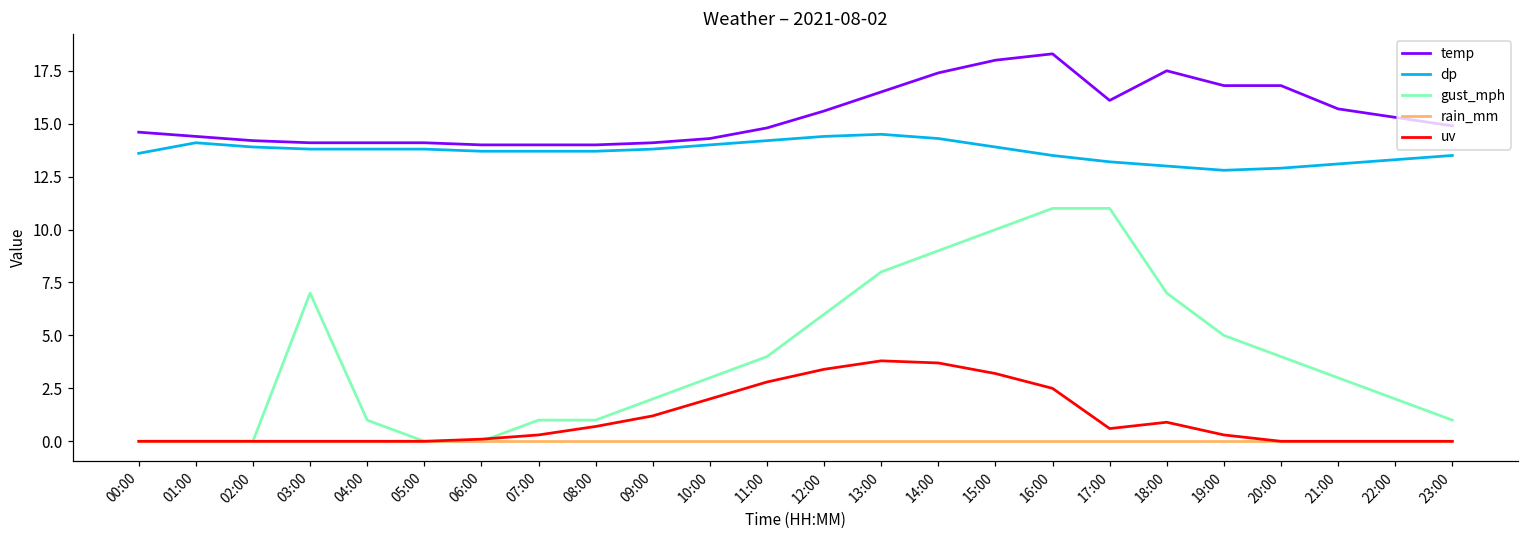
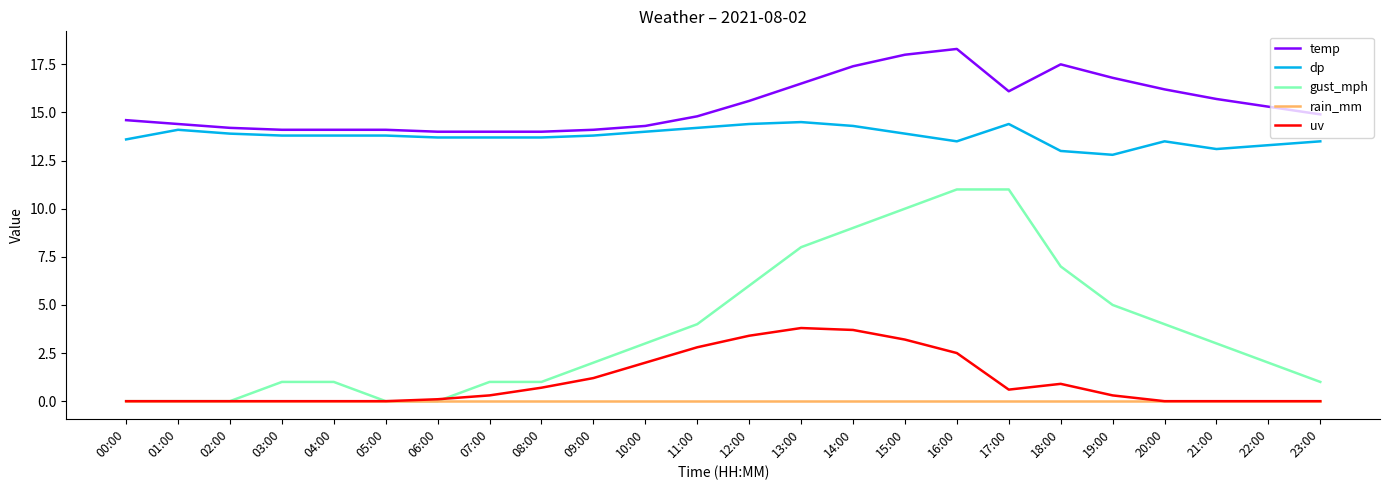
gust_mph, 03:00: 7 -> 1
dp, 17:00: 13.2 -> 14.4
temp, 20:00: 16.8 -> 16.2
dp, 20:00: 12.9 -> 13.5
